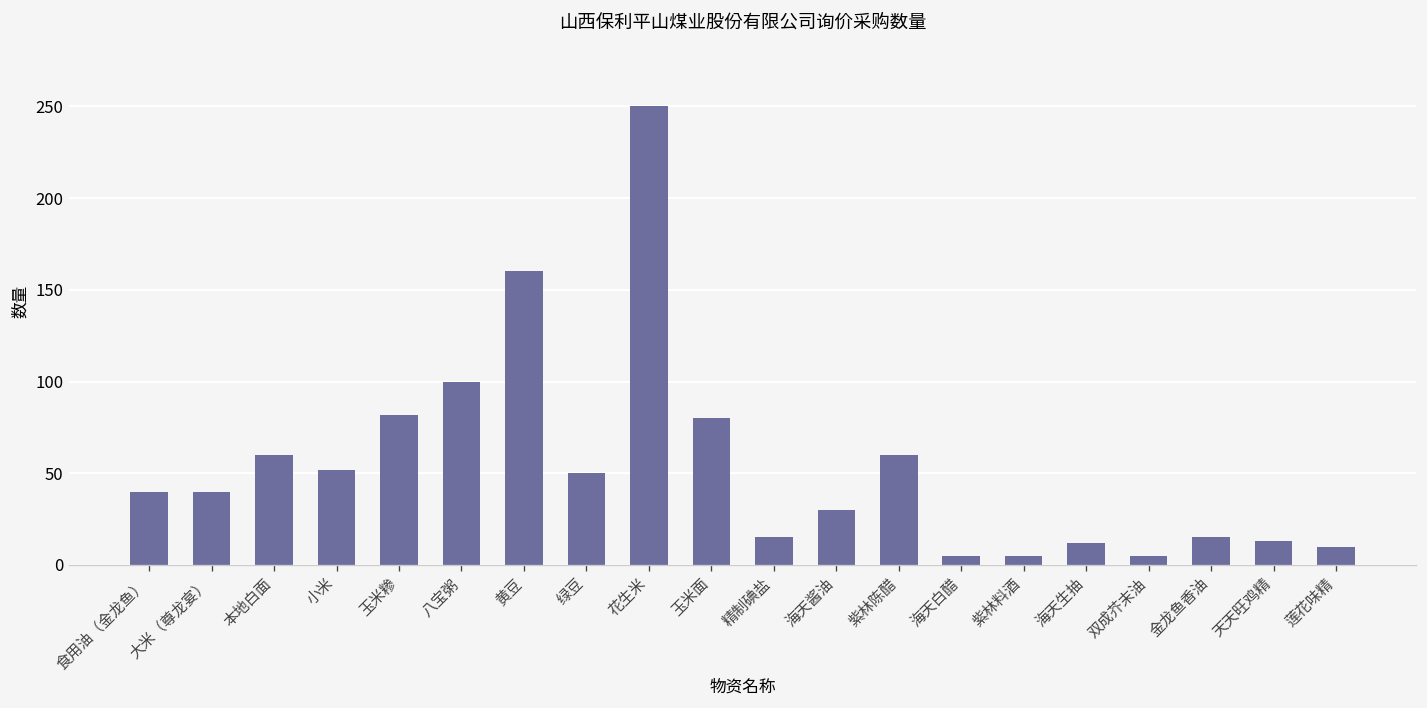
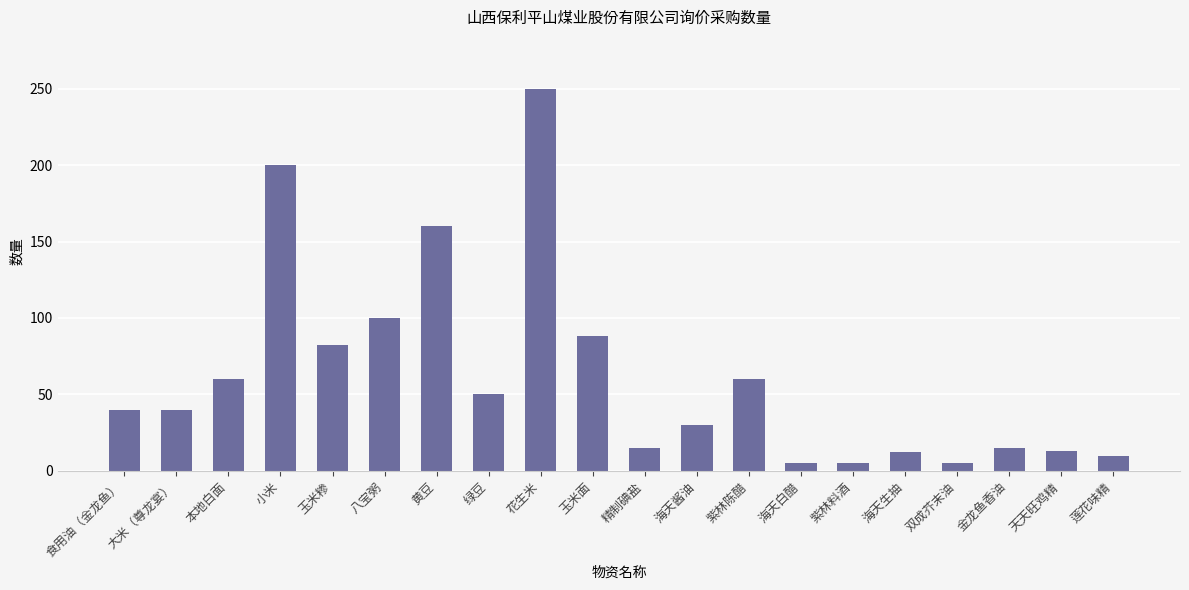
小米: 52 -> 200
玉米面: 80 -> 88
